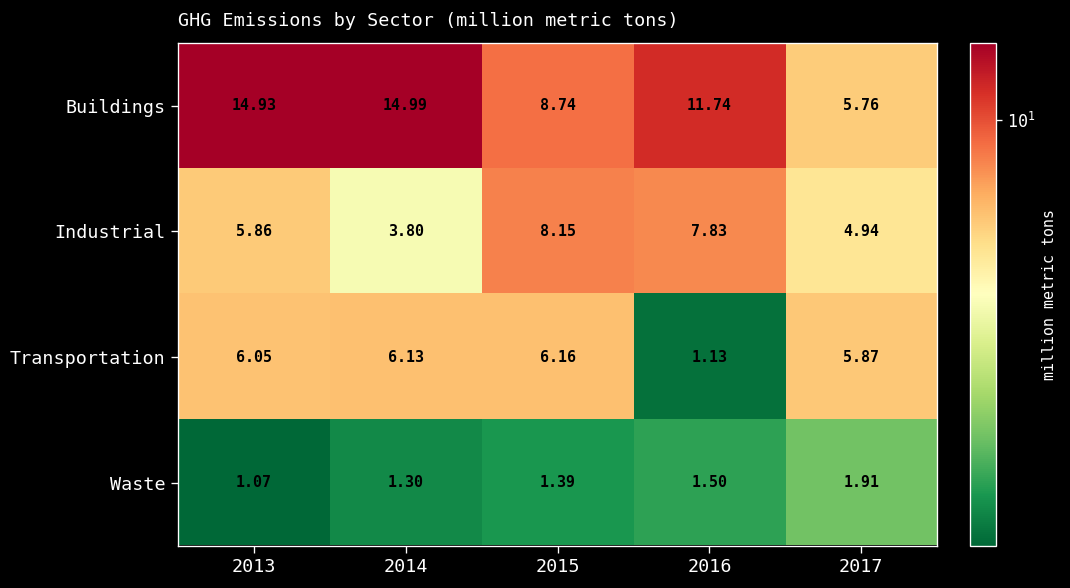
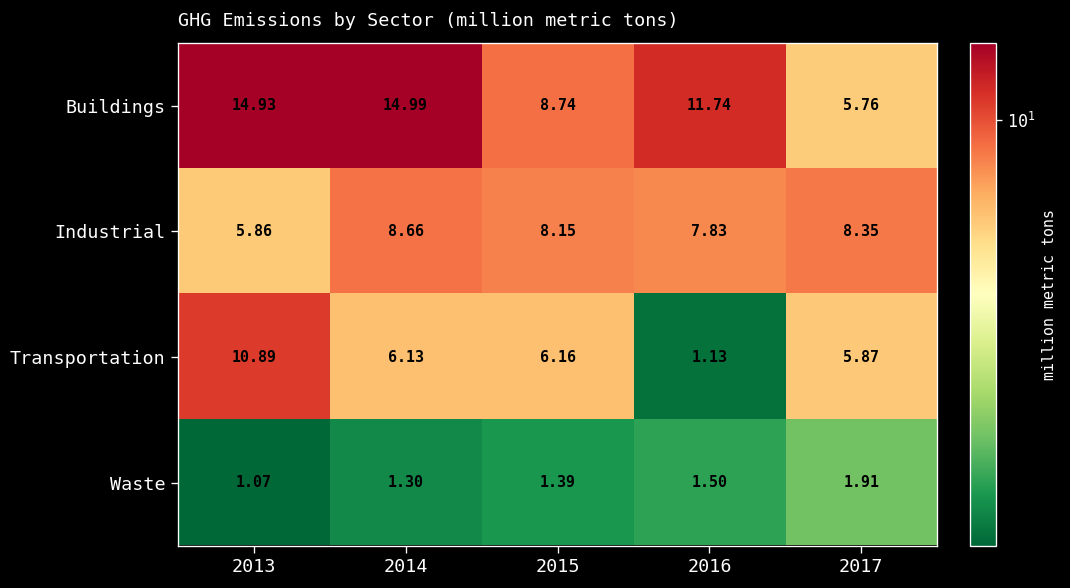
Industrial, 2014: 3.80 -> 8.66
Industrial, 2017: 4.94 -> 8.35
Transportation, 2013: 6.05 -> 10.89
